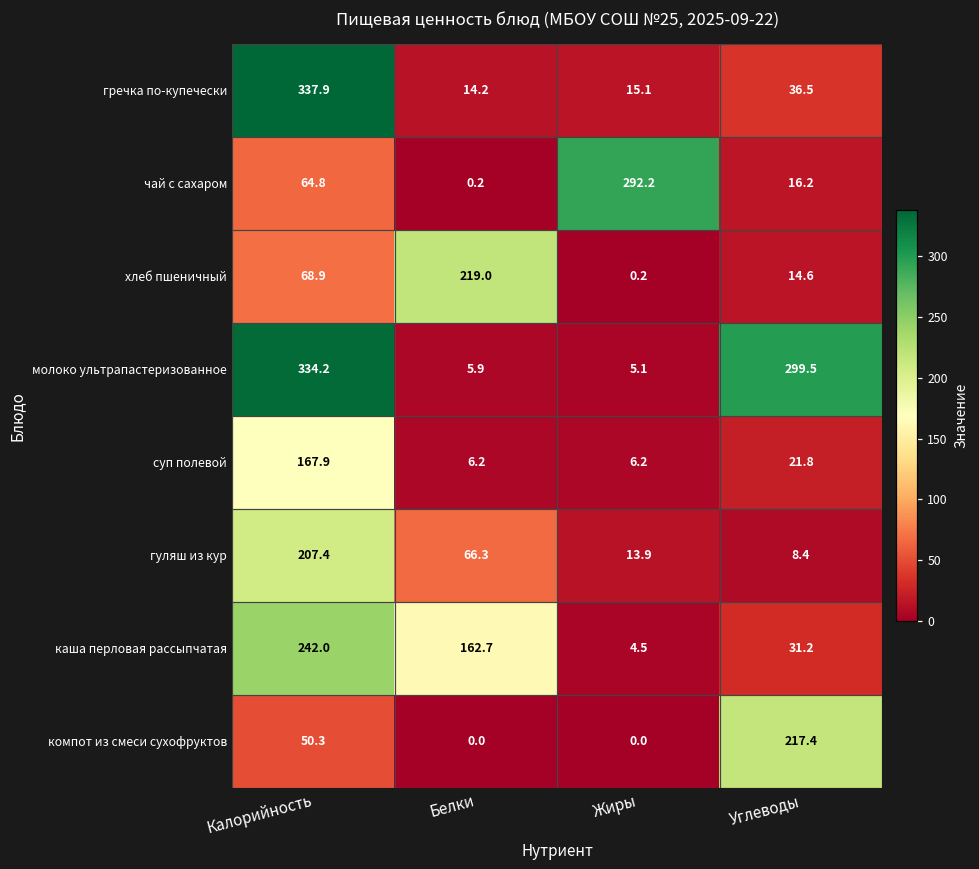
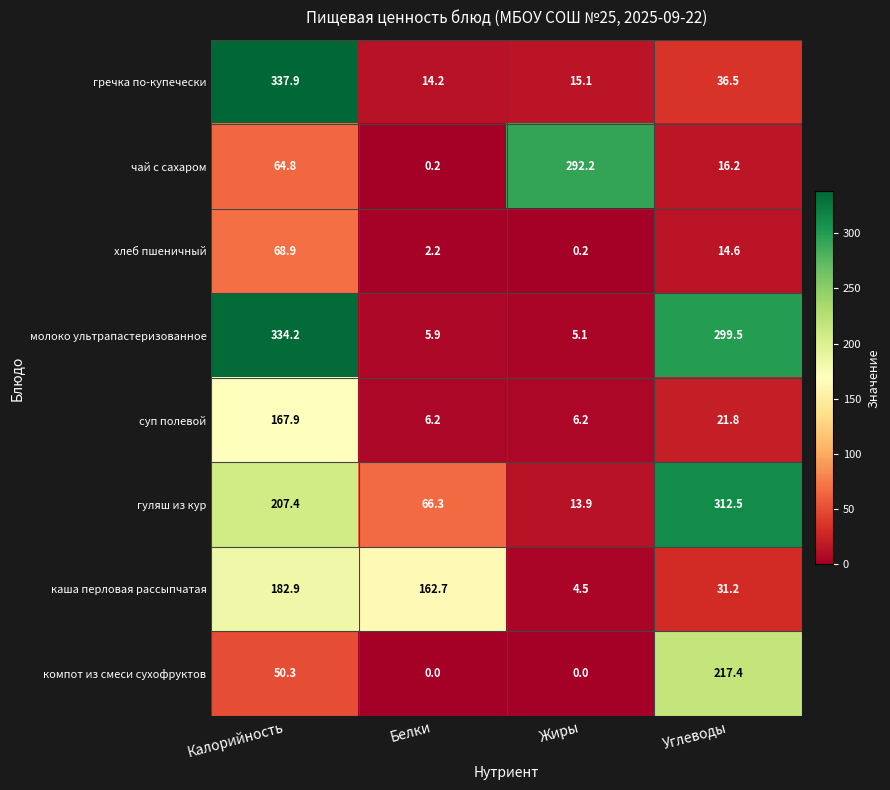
хлеб пшеничный, Белки: 219.0 -> 2.2
гуляш из кур, Углеводы: 8.4 -> 312.5
каша перловая рассыпчатая, Калорийность: 242.0 -> 182.9
